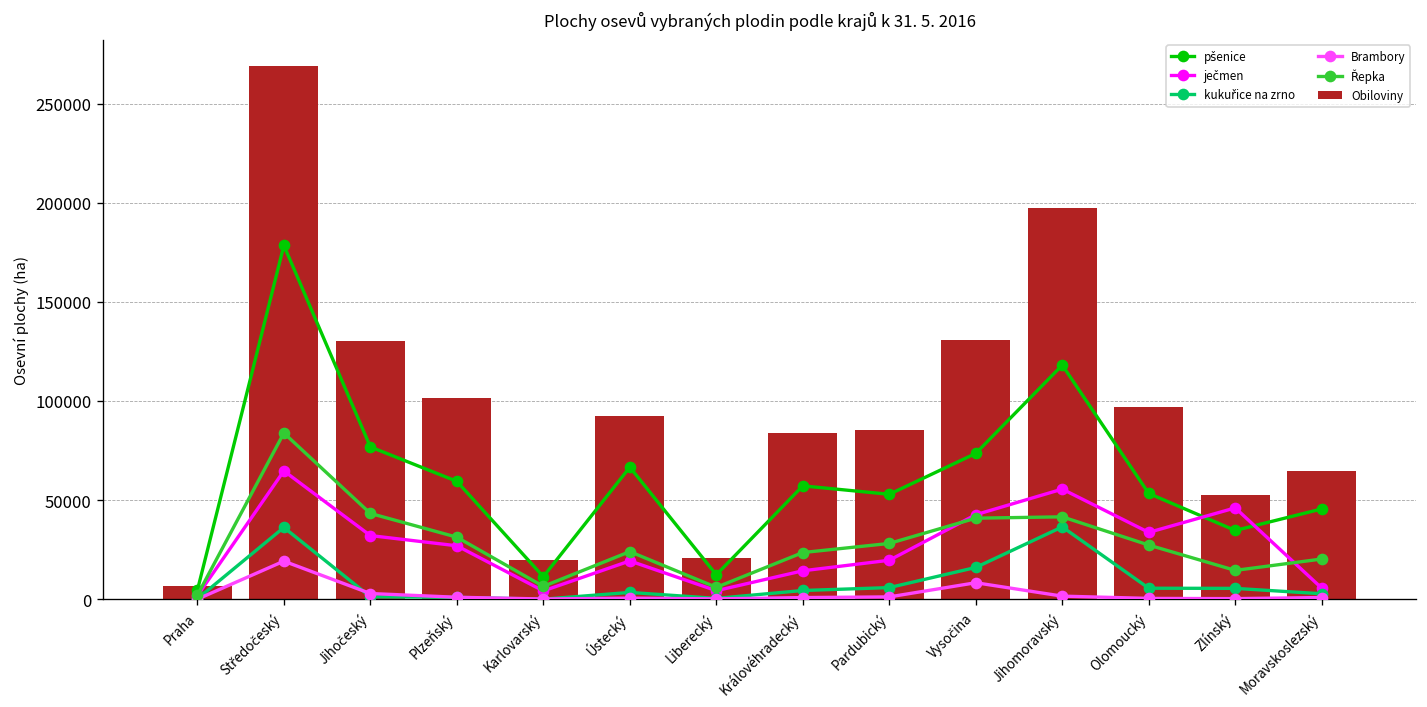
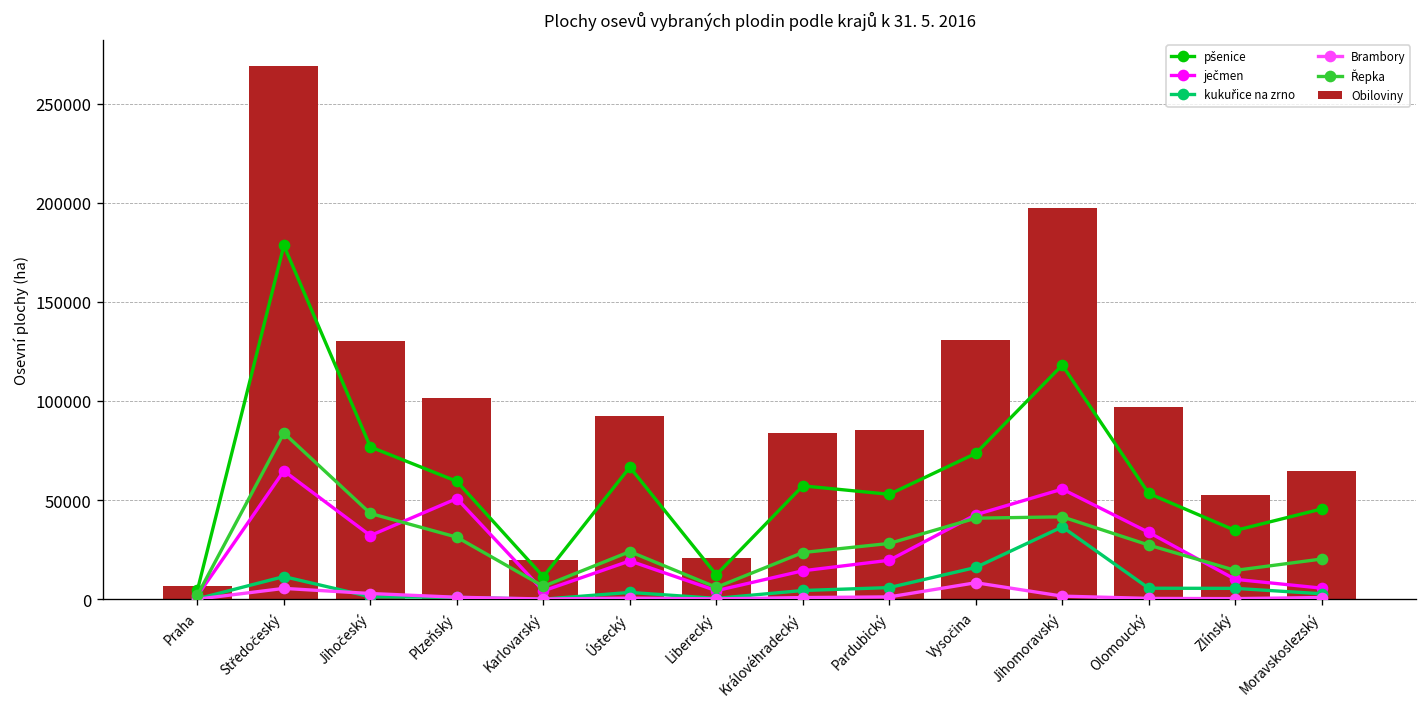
kukuřice na zrno, Středočeský: 36000 -> 11000
Brambory, Středočeský: 19000 -> 5000
ječmen, Plzeňský: 27000 -> 51000
ječmen, Zlínský: 46000 -> 10000
